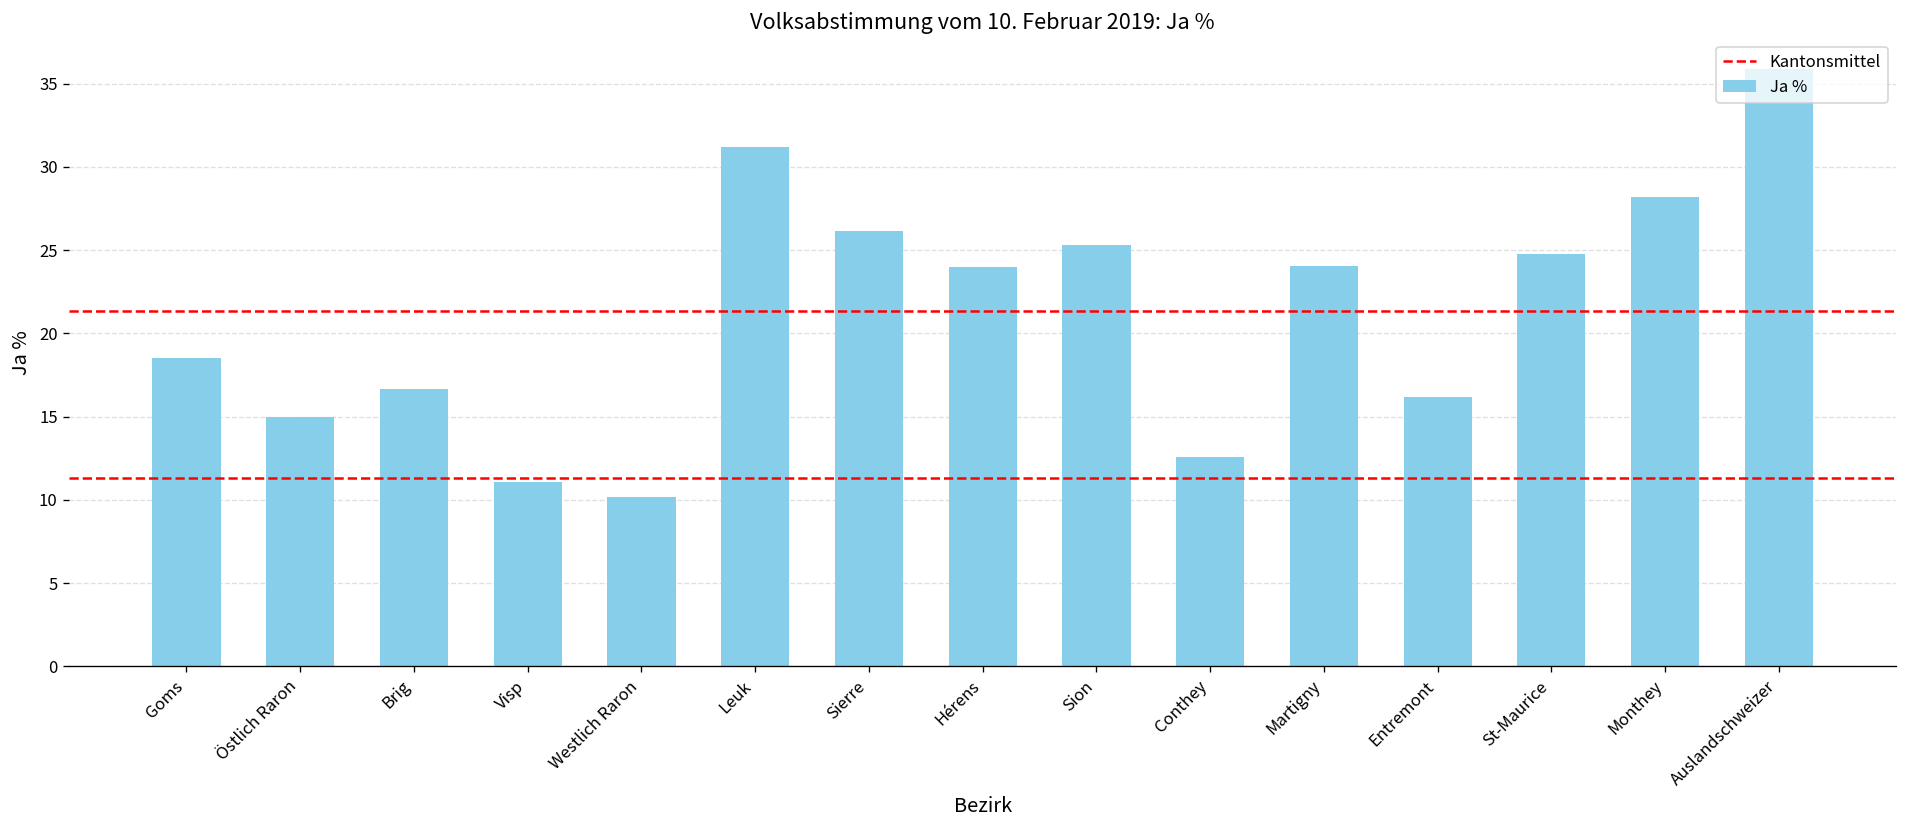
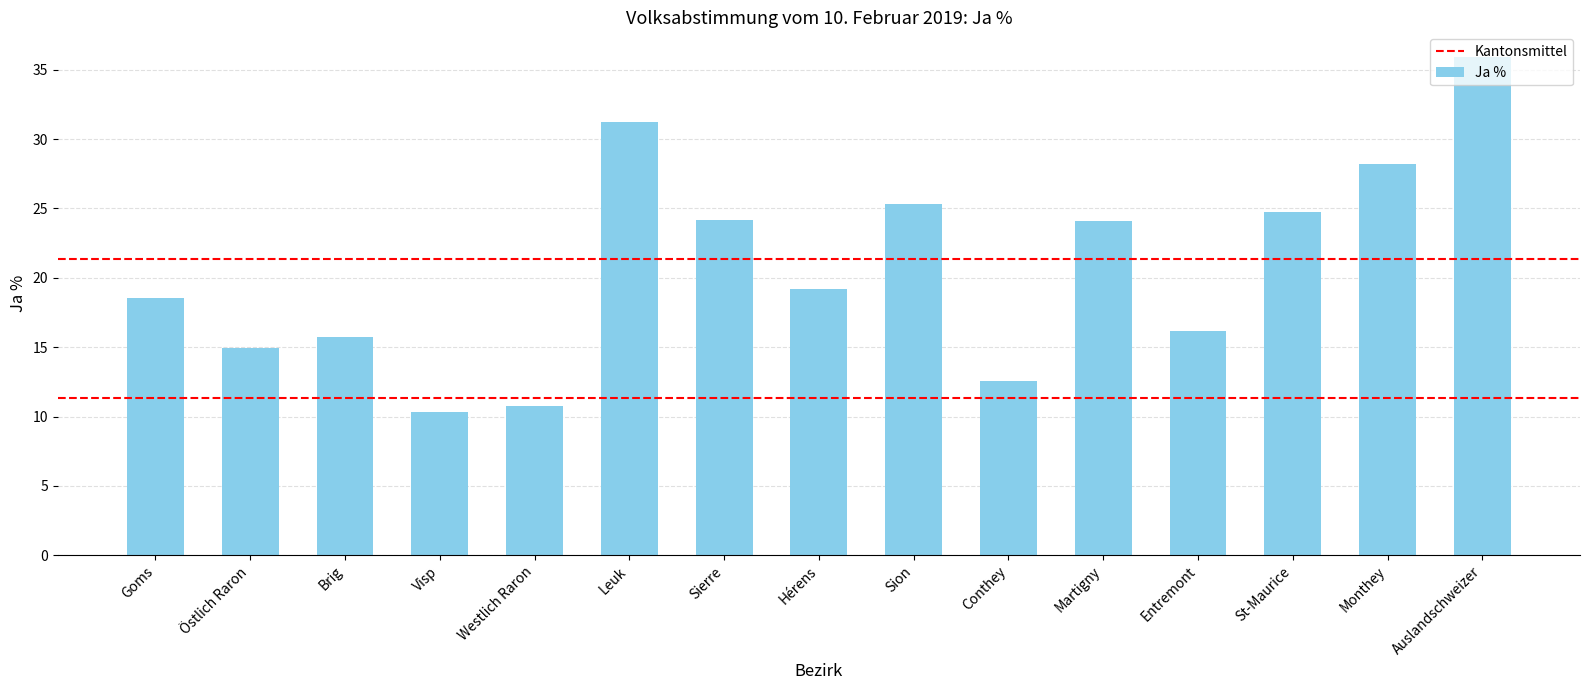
Brig: 16.7 -> 15.8
Visp: 11.1 -> 10.3
Westlich Raron: 10.2 -> 10.8
Sierre: 26.1 -> 24.2
Hérens: 24.0 -> 19.2
